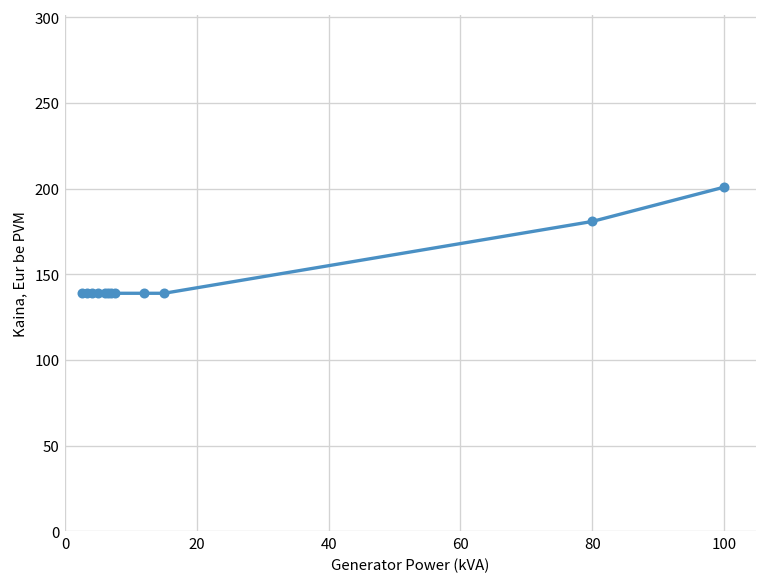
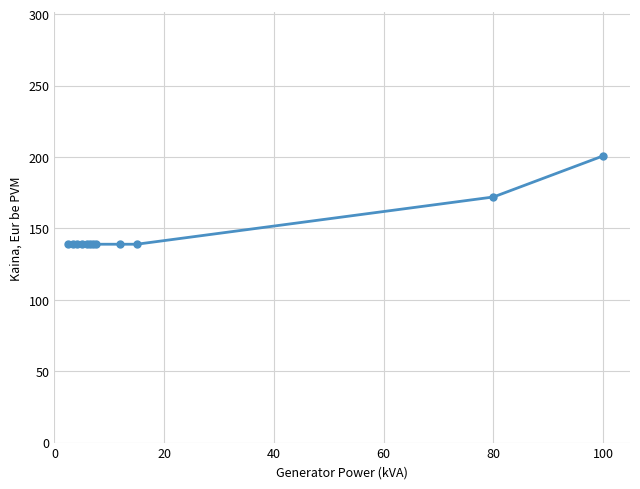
80: 181 -> 172
